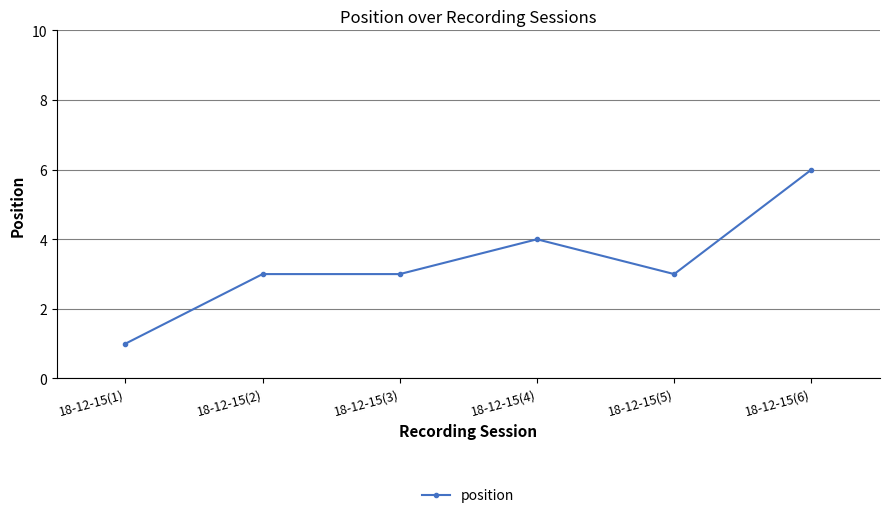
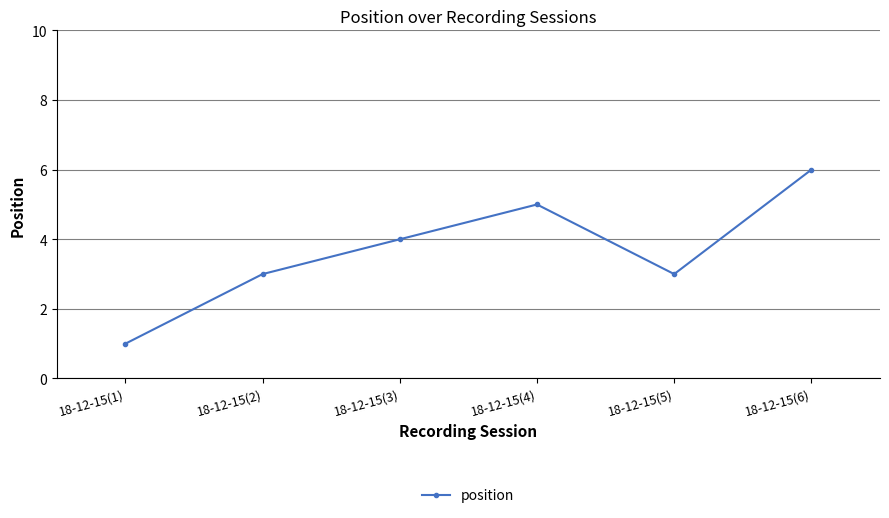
18-12-15(3): 3 -> 4
18-12-15(4): 4 -> 5
